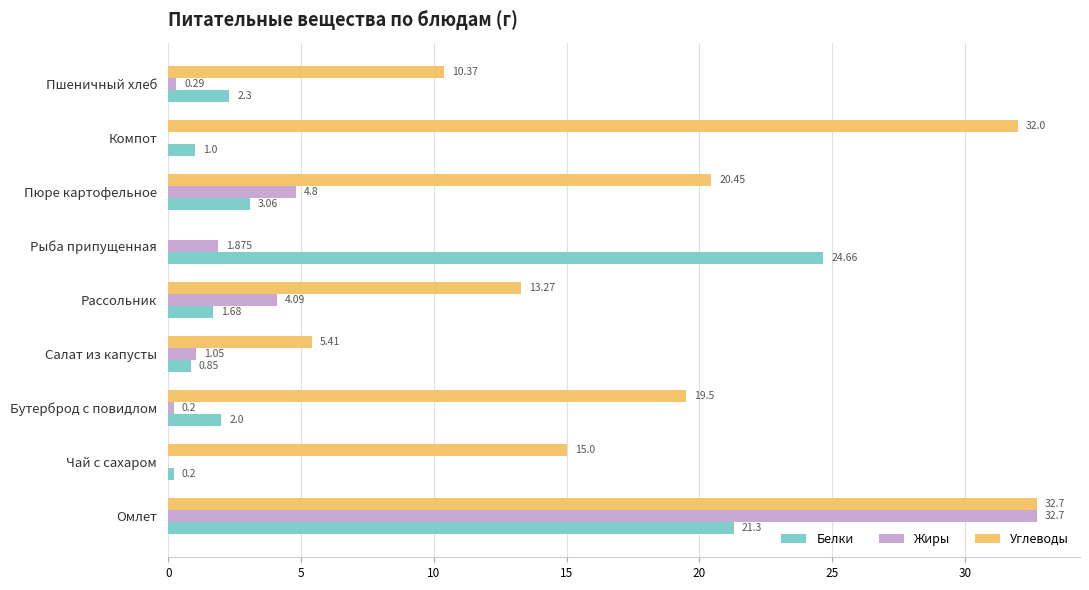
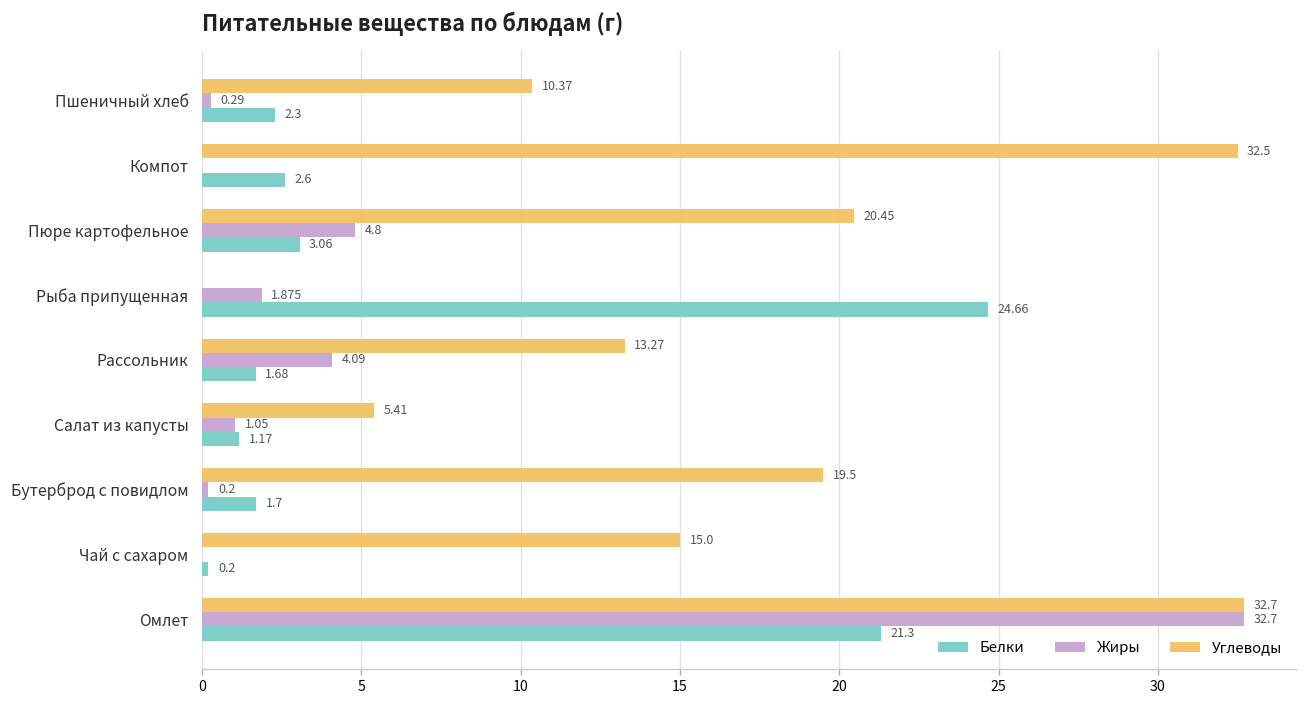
Углеводы, Компот: 32.0 -> 32.5
Белки, Компот: 1.0 -> 2.6
Белки, Салат из капусты: 0.85 -> 1.17
Белки, Бутерброд с повидлом: 2.0 -> 1.7
